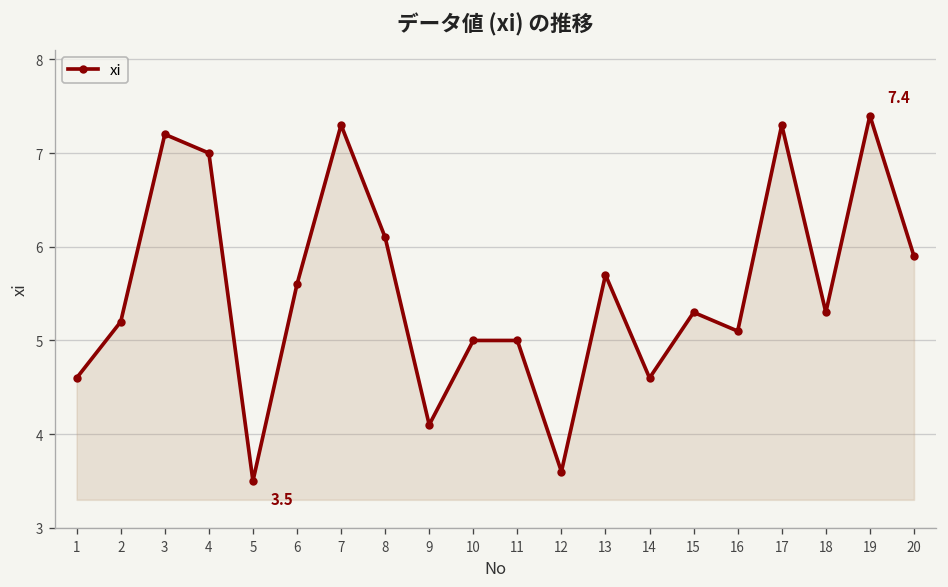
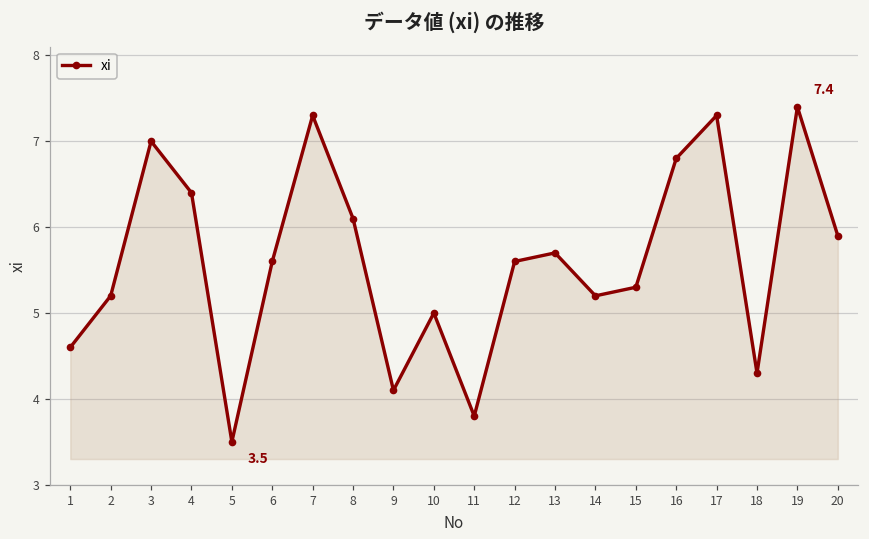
3: 7.2 -> 7.0
4: 7.0 -> 6.4
11: 5.0 -> 3.8
12: 3.6 -> 5.6
14: 4.6 -> 5.2
16: 5.1 -> 6.8
18: 5.3 -> 4.3
